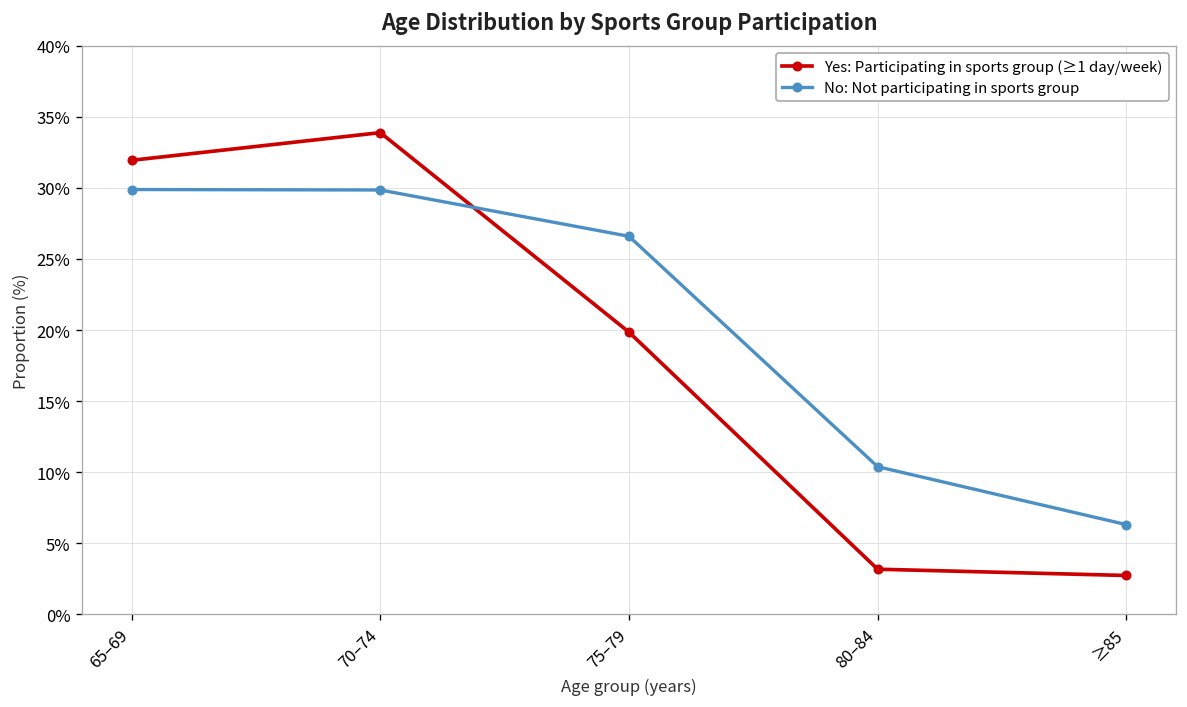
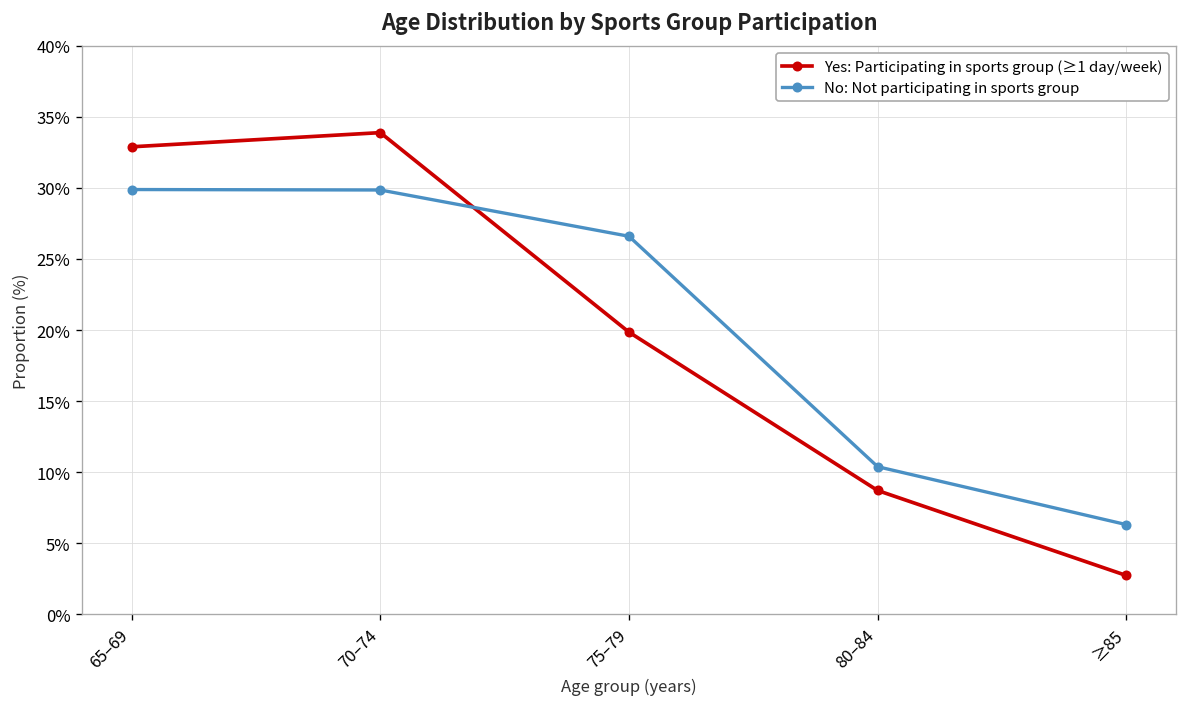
Yes: Participating in sports group (≥1 day/week), 65–69: 31.9% -> 32.9%
Yes: Participating in sports group (≥1 day/week), 80–84: 3.2% -> 8.7%
